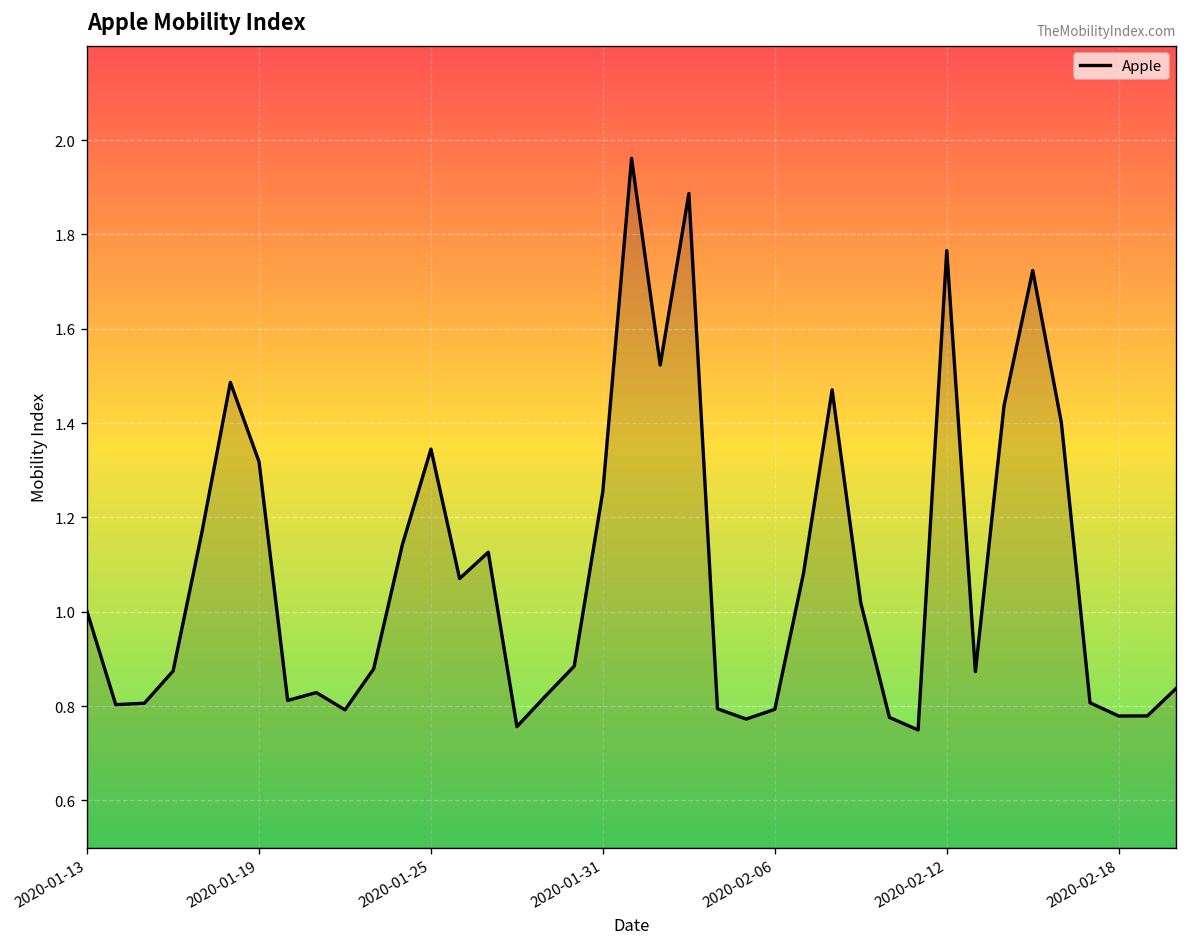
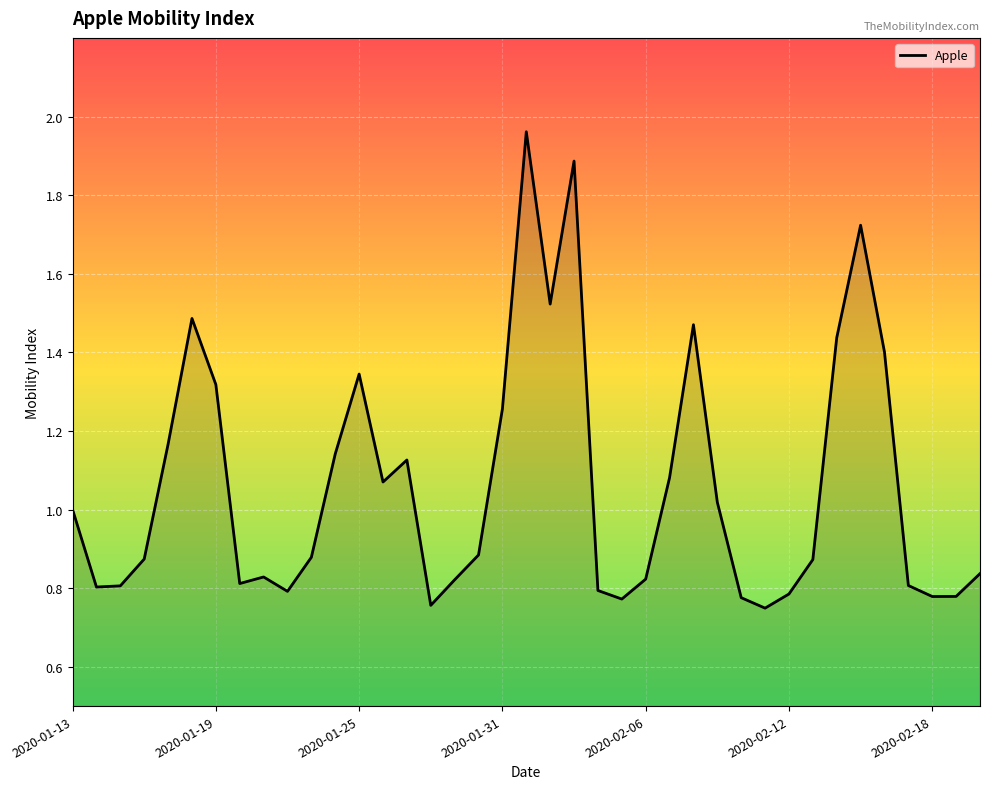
2020-02-06: 0.79 -> 0.82
2020-02-12: 1.77 -> 0.79
